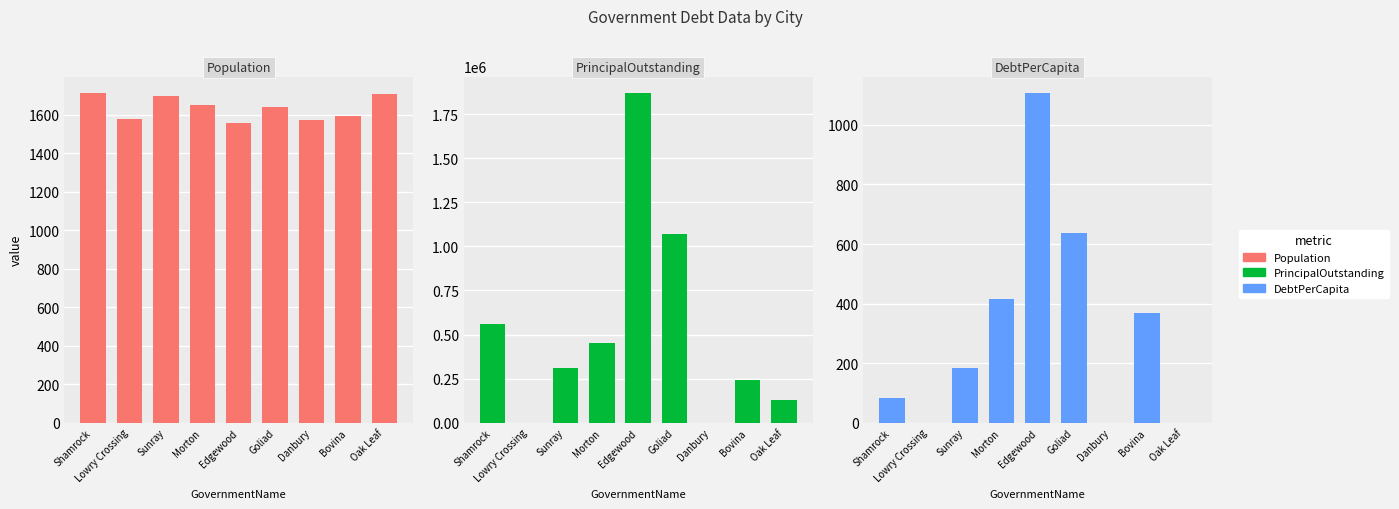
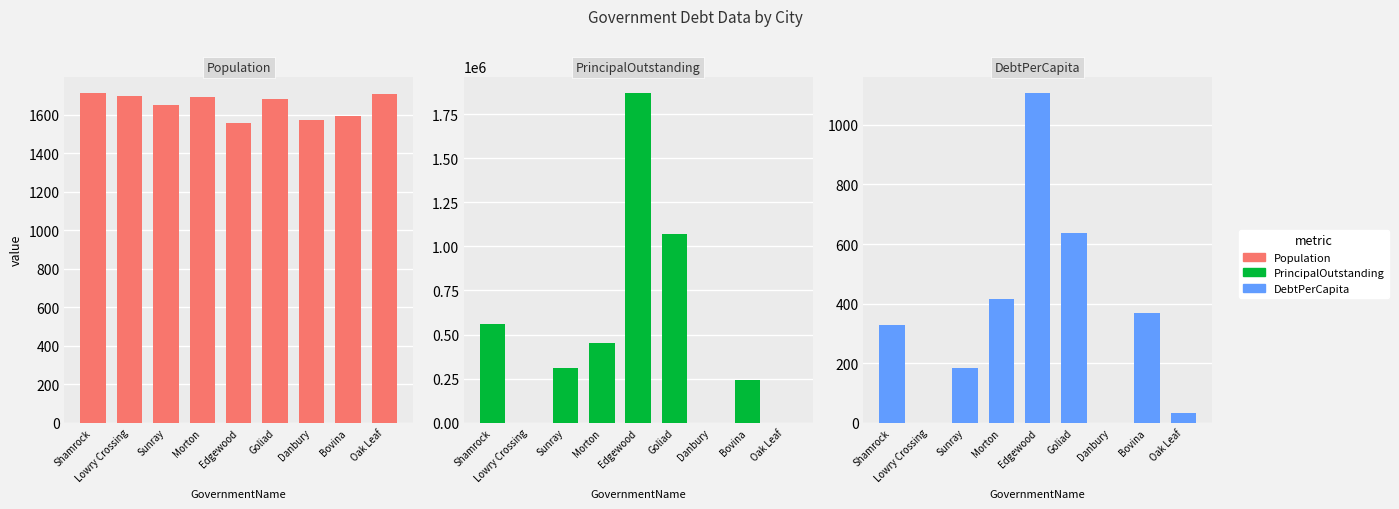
Population, Lowry Crossing: 1580 -> 1700
Population, Sunray: 1700 -> 1650
Population, Morton: 1650 -> 1690
Population, Goliad: 1640 -> 1680
PrincipalOutstanding, Oak Leaf: 130000 -> 0
DebtPerCapita, Shamrock: 80 -> 330
DebtPerCapita, Oak Leaf: 0 -> 30
